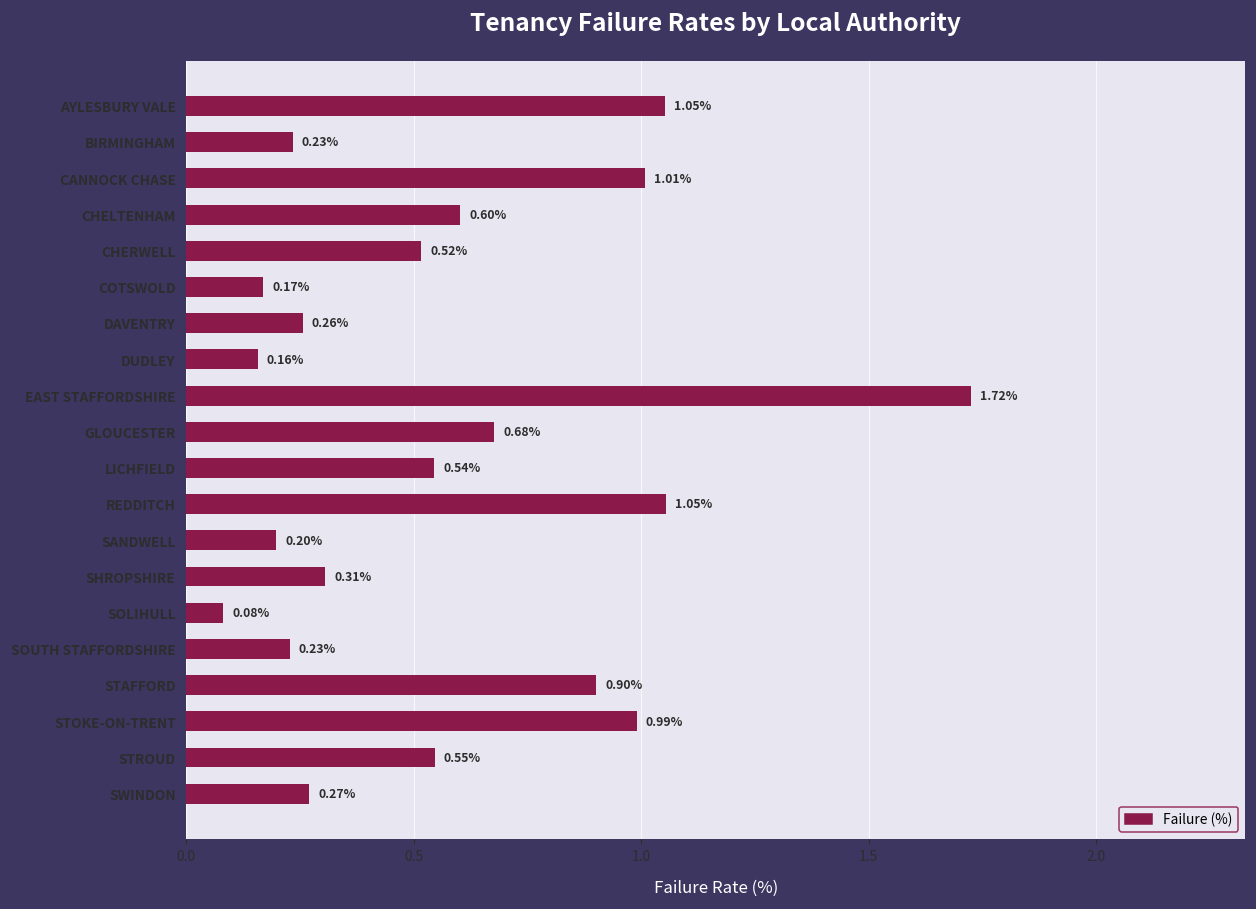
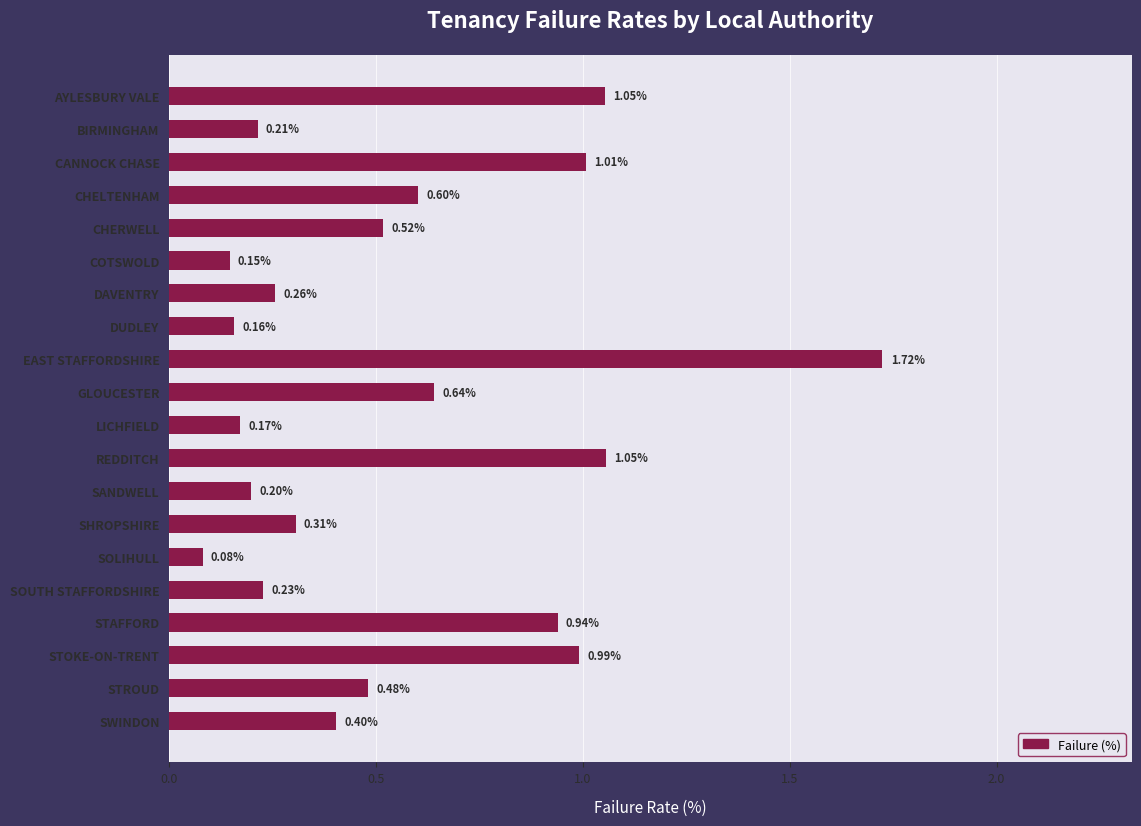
BIRMINGHAM: 0.23% -> 0.21%
COTSWOLD: 0.17% -> 0.15%
GLOUCESTER: 0.68% -> 0.64%
LICHFIELD: 0.54% -> 0.17%
STAFFORD: 0.90% -> 0.94%
STROUD: 0.55% -> 0.48%
SWINDON: 0.27% -> 0.40%
